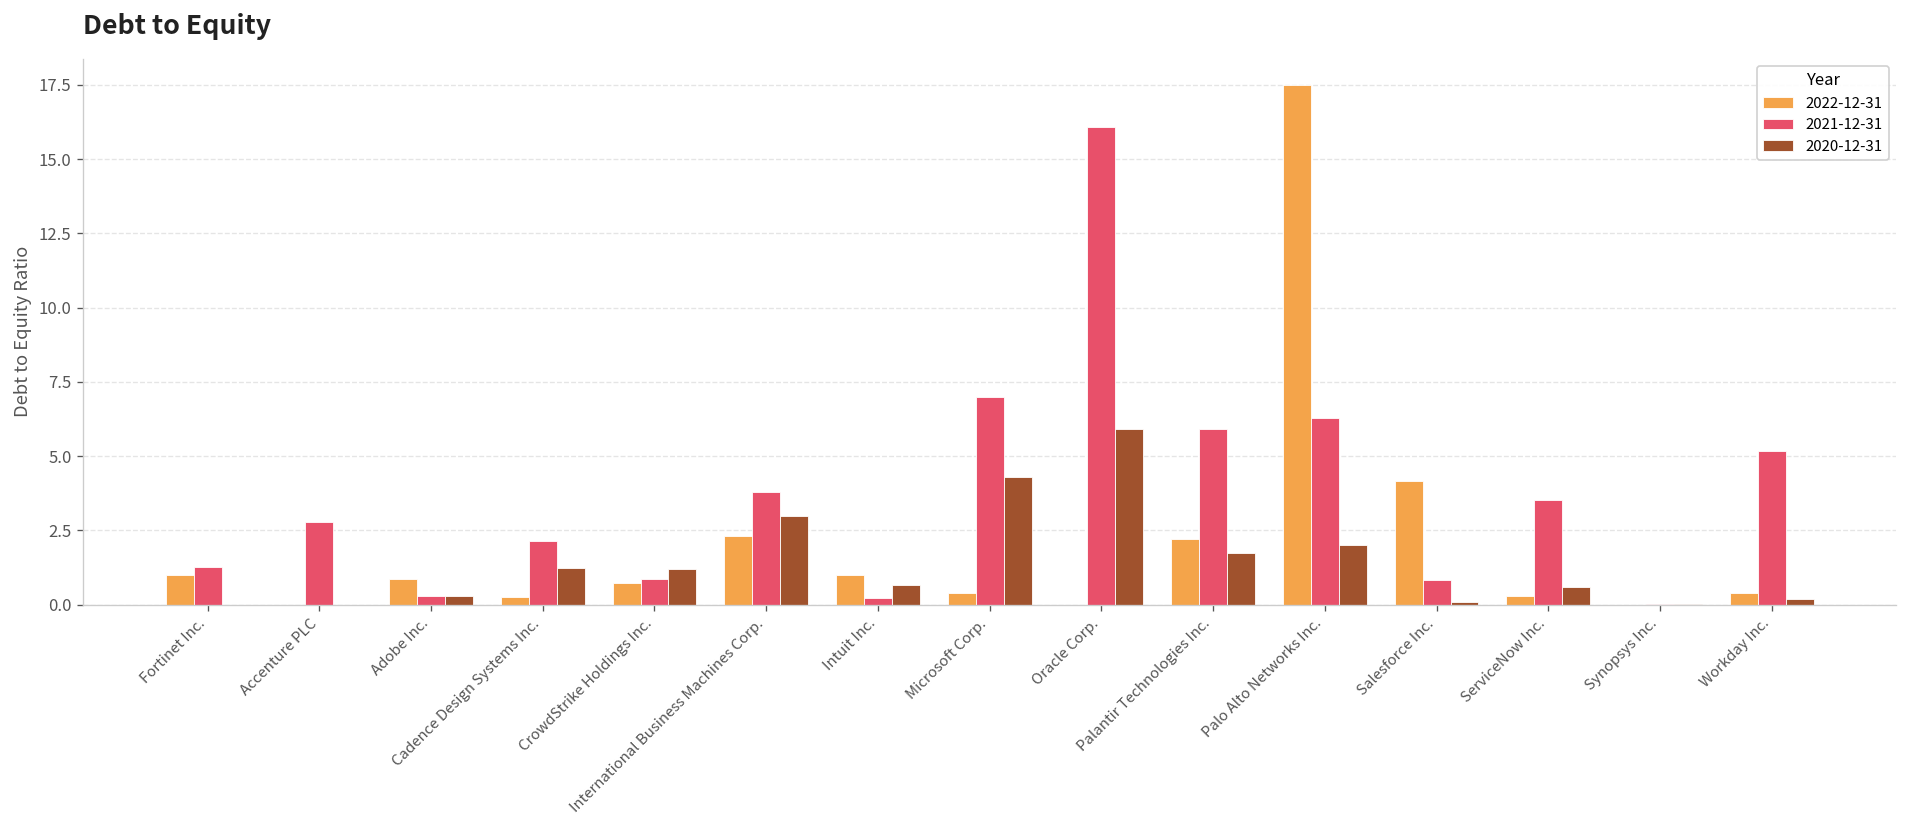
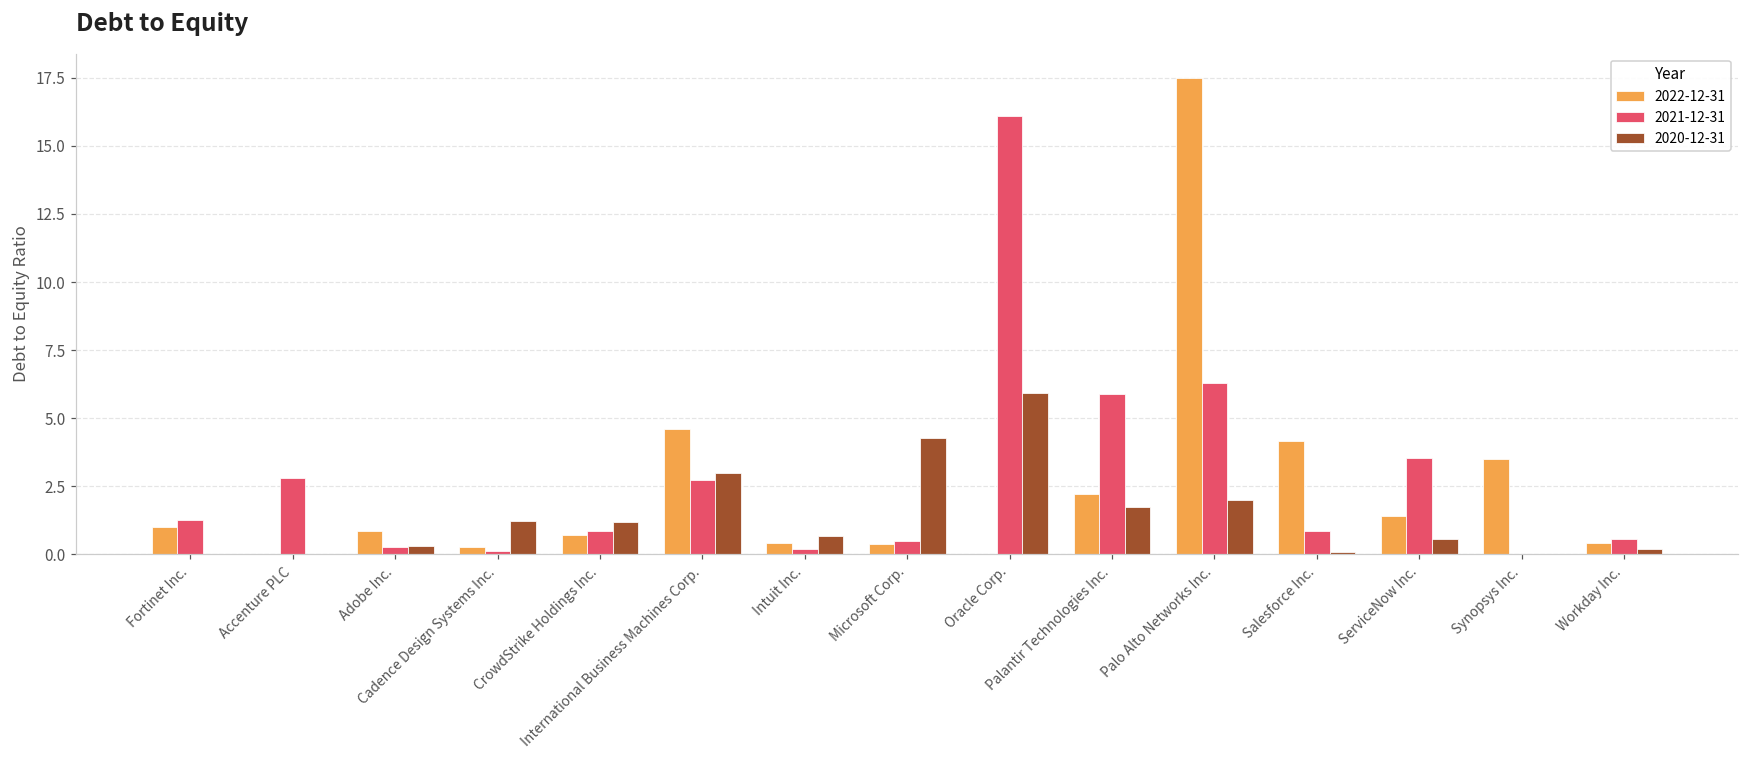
2021-12-31, Cadence Design Systems Inc.: 2.2 -> 0.1
2022-12-31, International Business Machines Corp.: 2.3 -> 4.6
2021-12-31, International Business Machines Corp.: 3.8 -> 2.7
2022-12-31, Intuit Inc.: 1.0 -> 0.4
2021-12-31, Microsoft Corp.: 7.0 -> 0.5
2022-12-31, ServiceNow Inc.: 0.3 -> 1.4
2022-12-31, Synopsys Inc.: 0.0 -> 3.5
2021-12-31, Workday Inc.: 5.2 -> 0.6
